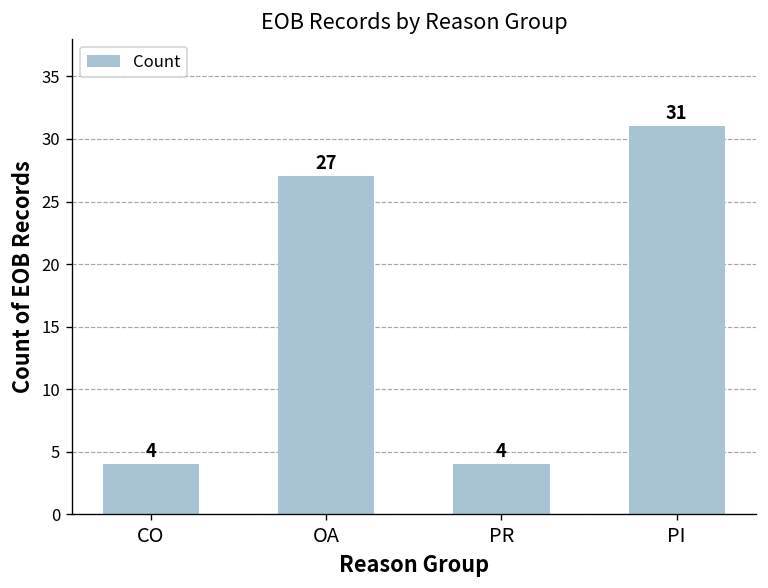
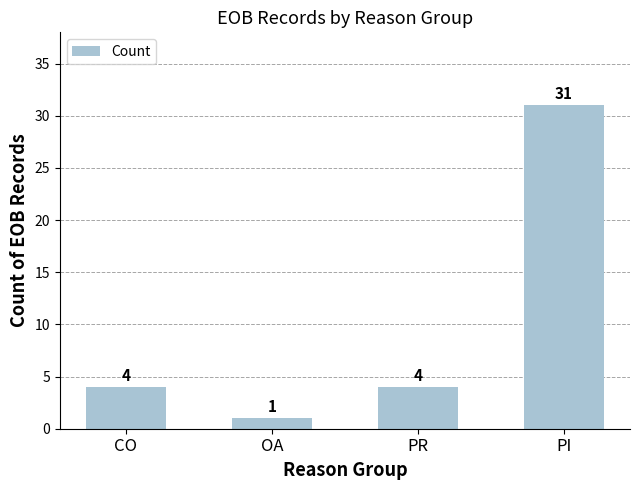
OA: 27 -> 1
